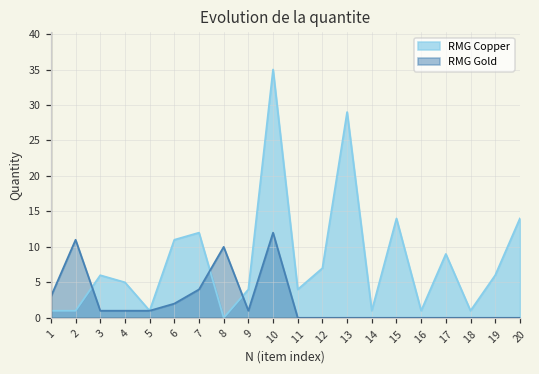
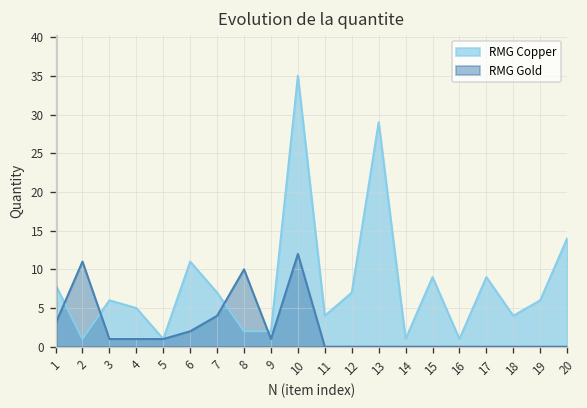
RMG Copper, 1: 1 -> 8
RMG Copper, 7: 12 -> 7
RMG Copper, 8: 0 -> 2
RMG Copper, 9: 4 -> 2
RMG Copper, 15: 14 -> 9
RMG Copper, 18: 1 -> 4
